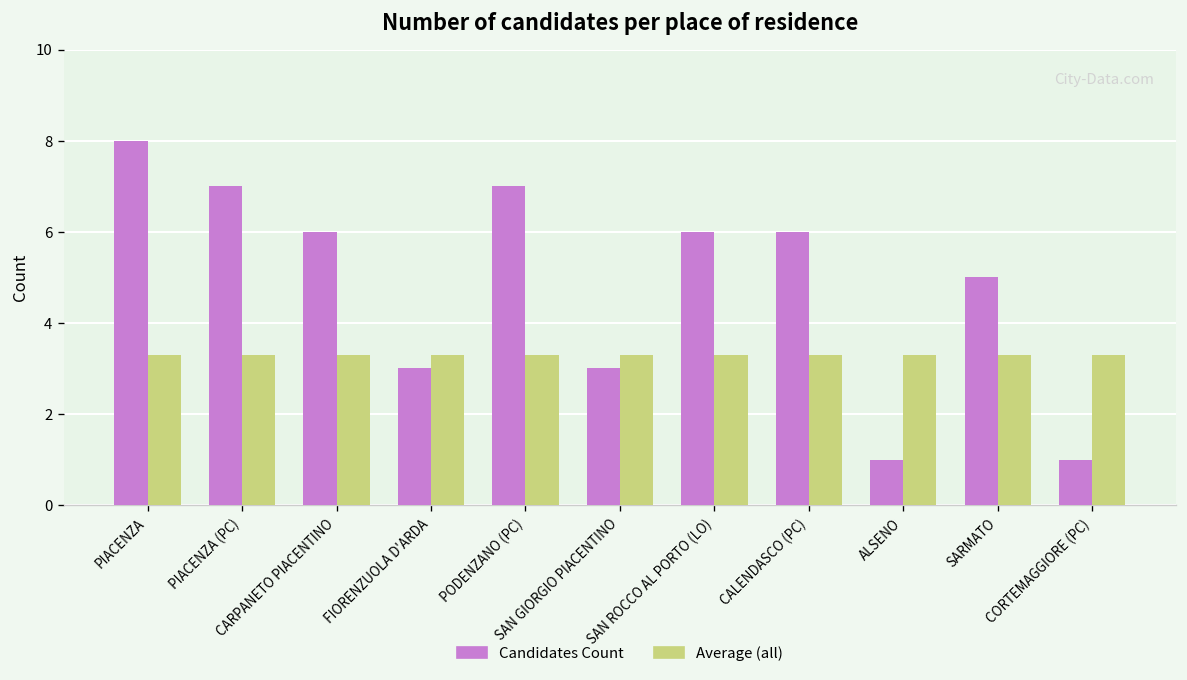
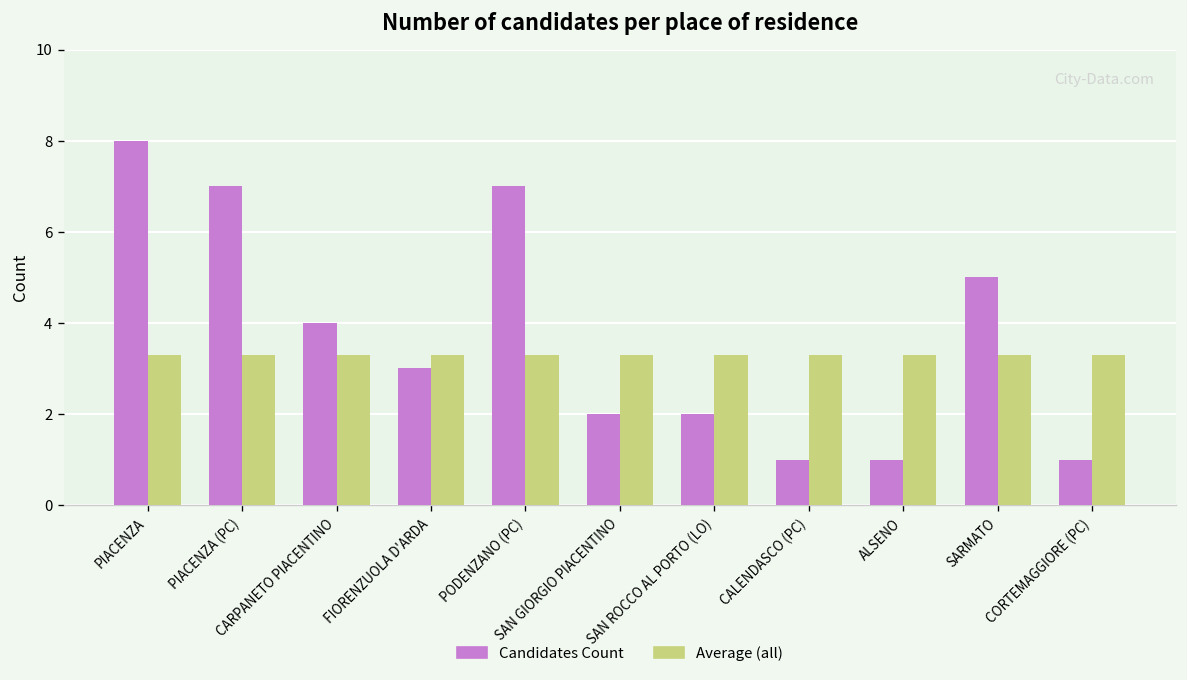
Candidates Count, CARPANETO PIACENTINO: 6 -> 4
Candidates Count, SAN GIORGIO PIACENTINO: 3 -> 2
Candidates Count, SAN ROCCO AL PORTO (LO): 6 -> 2
Candidates Count, CALENDASCO (PC): 6 -> 1
